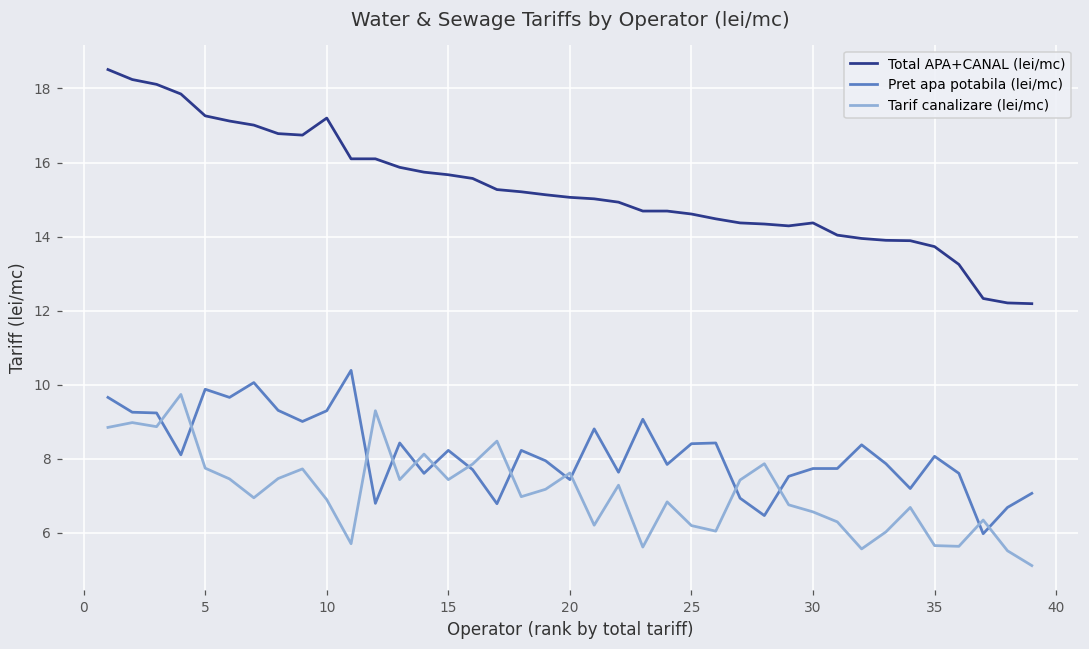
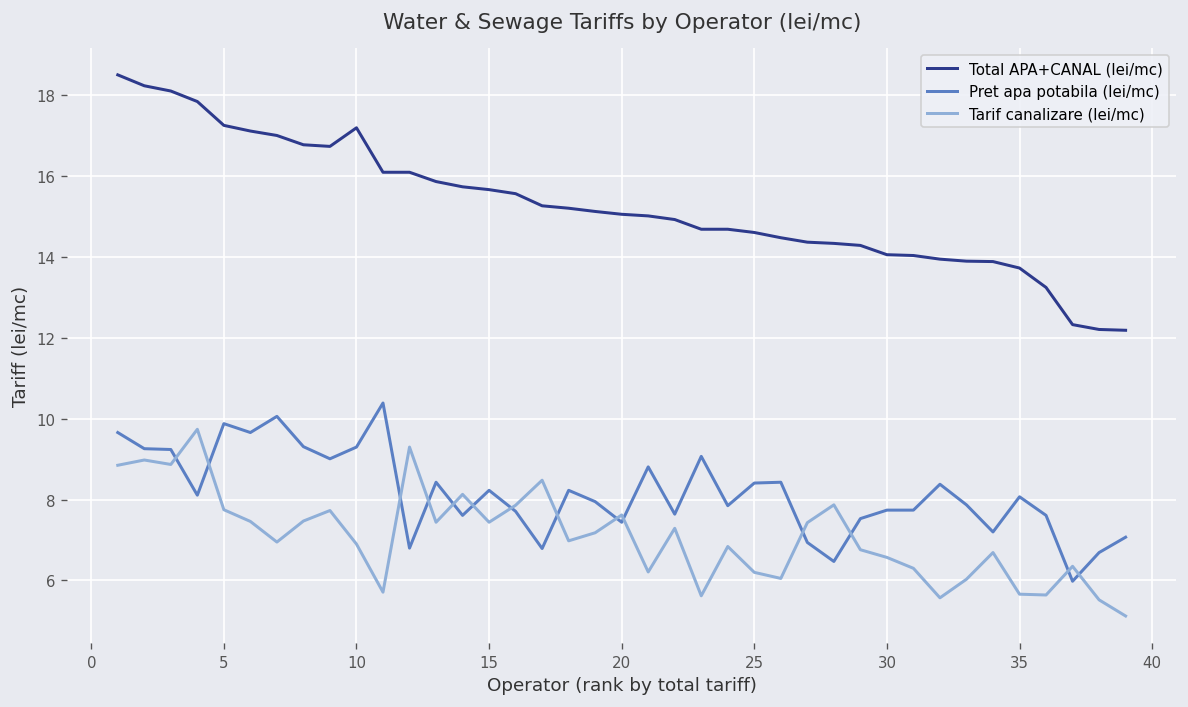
Total APA+CANAL (lei/mc), 30: 14.4 -> 14.1
